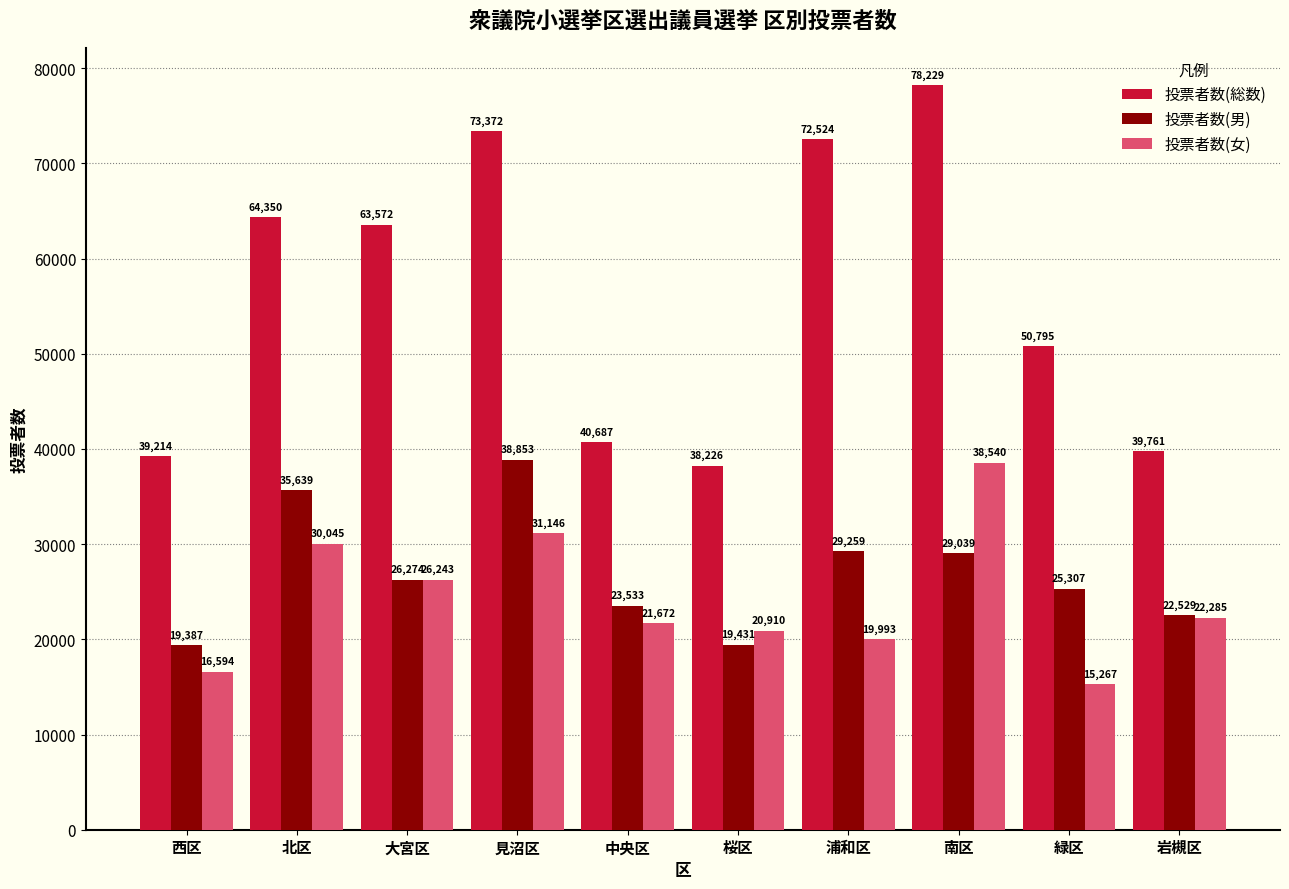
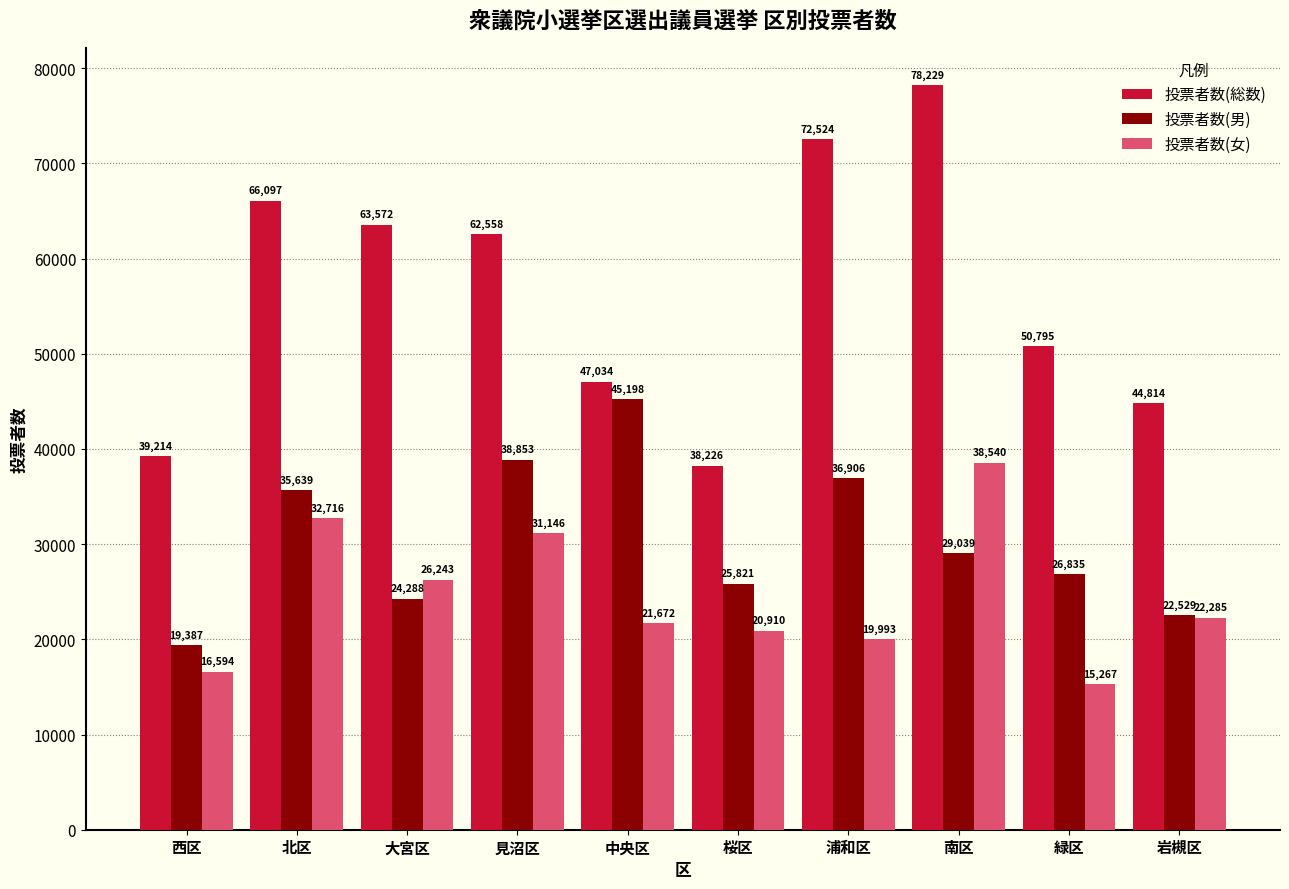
投票者数(総数), 北区: 64,350 -> 66,097
投票者数(女), 北区: 30,045 -> 32,716
投票者数(男), 大宮区: 26,274 -> 24,288
投票者数(総数), 見沼区: 73,372 -> 62,558
投票者数(総数), 中央区: 40,687 -> 47,034
投票者数(男), 中央区: 23,533 -> 45,198
投票者数(男), 桜区: 19,431 -> 25,821
投票者数(男), 浦和区: 29,259 -> 36,906
投票者数(男), 緑区: 25,307 -> 26,835
投票者数(総数), 岩槻区: 39,761 -> 44,814
